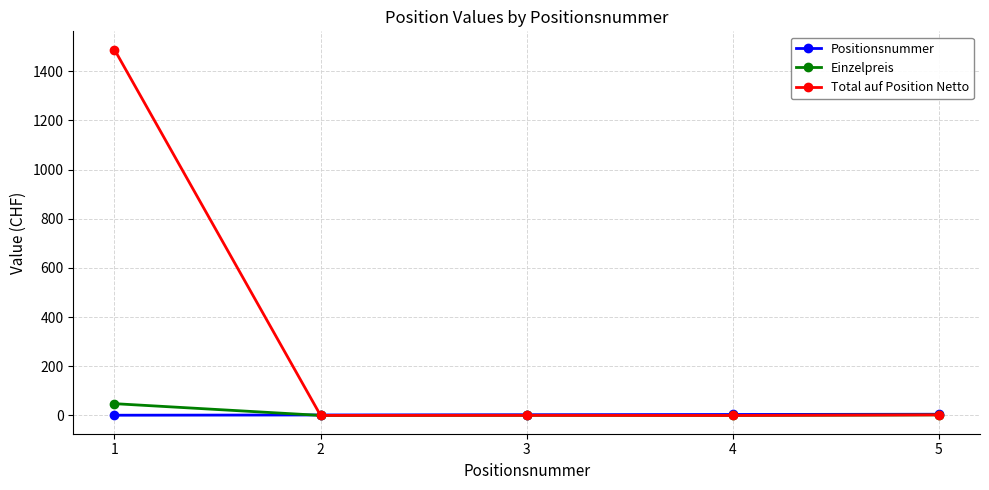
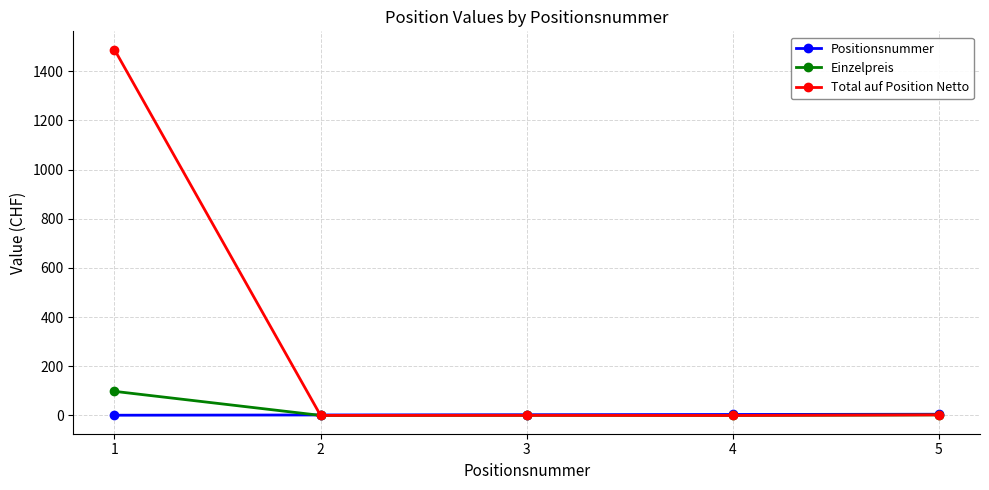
Einzelpreis, 1: 50 -> 100
